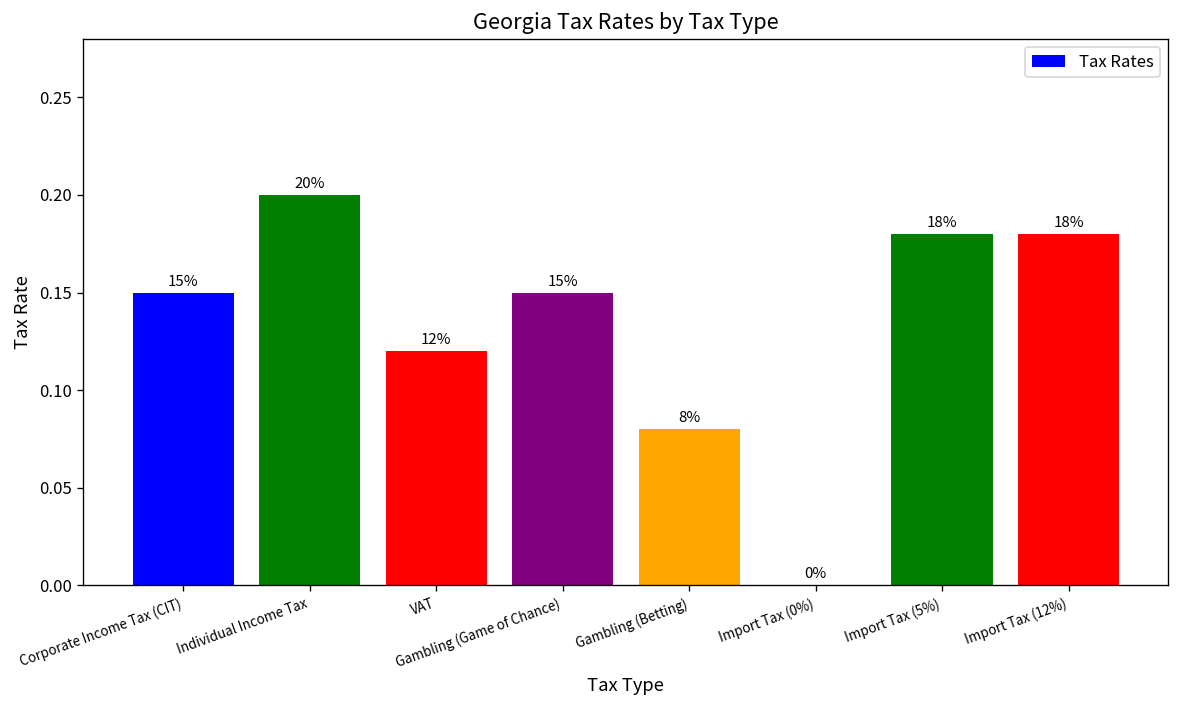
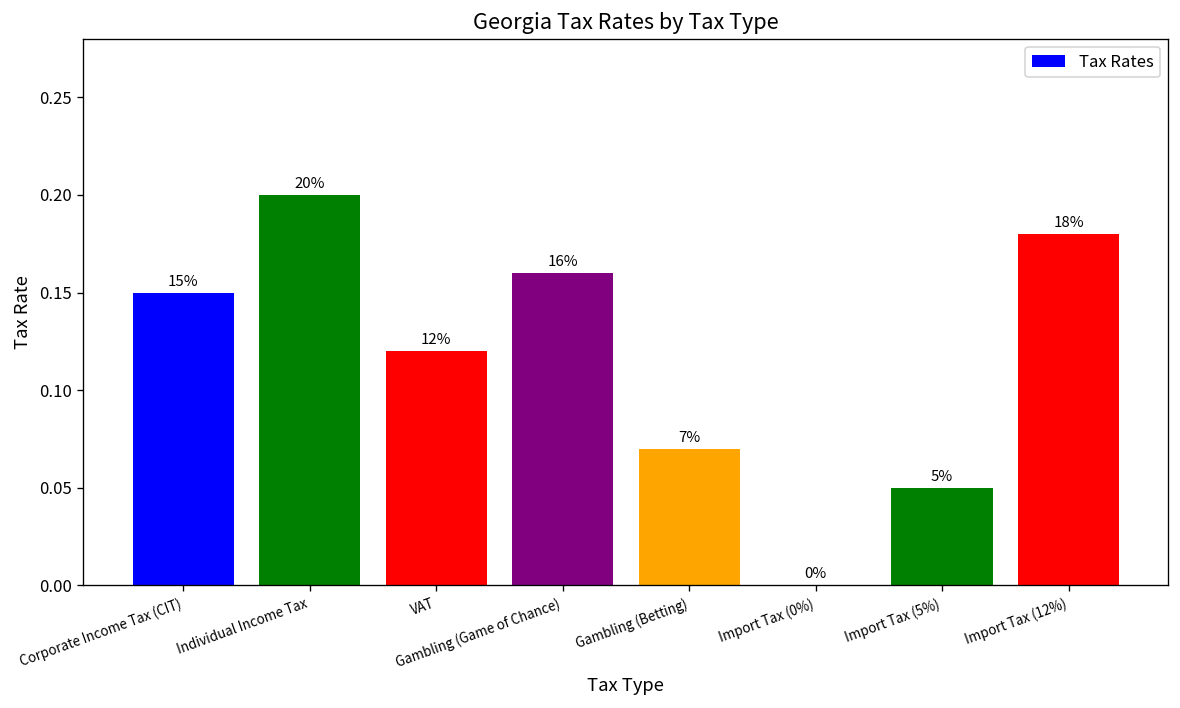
Gambling (Game of Chance): 15% -> 16%
Gambling (Betting): 8% -> 7%
Import Tax (5%): 18% -> 5%
